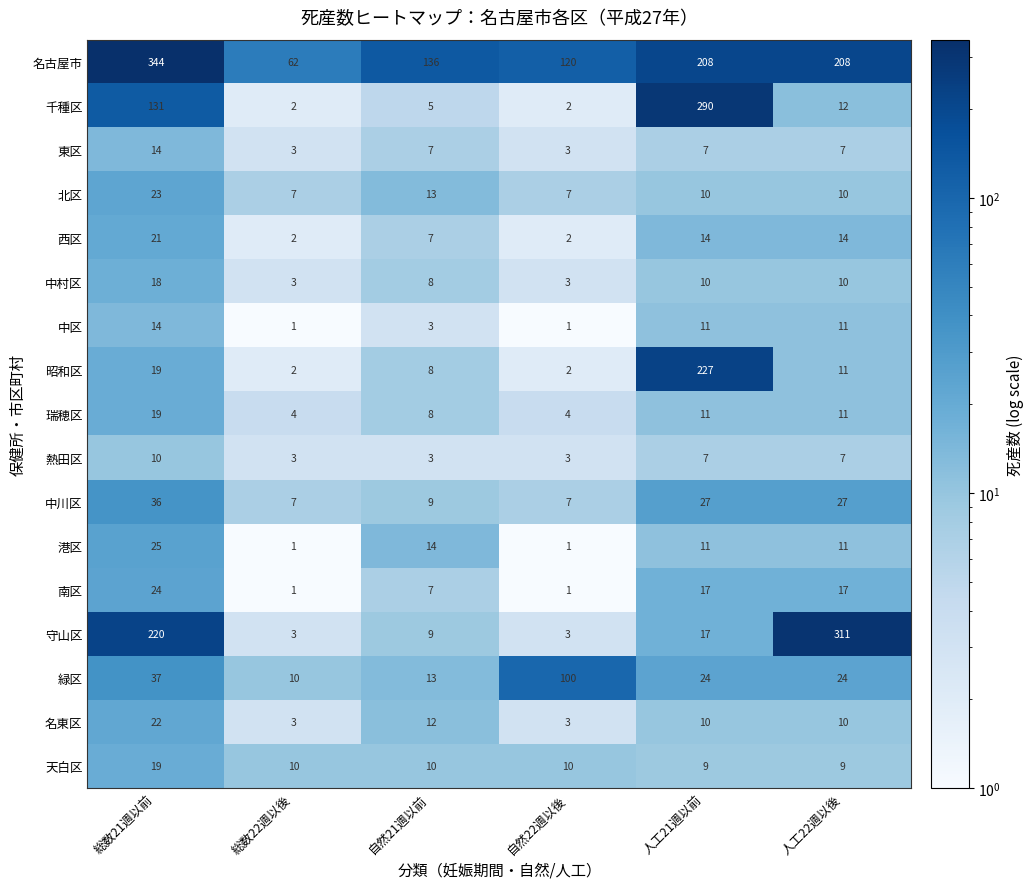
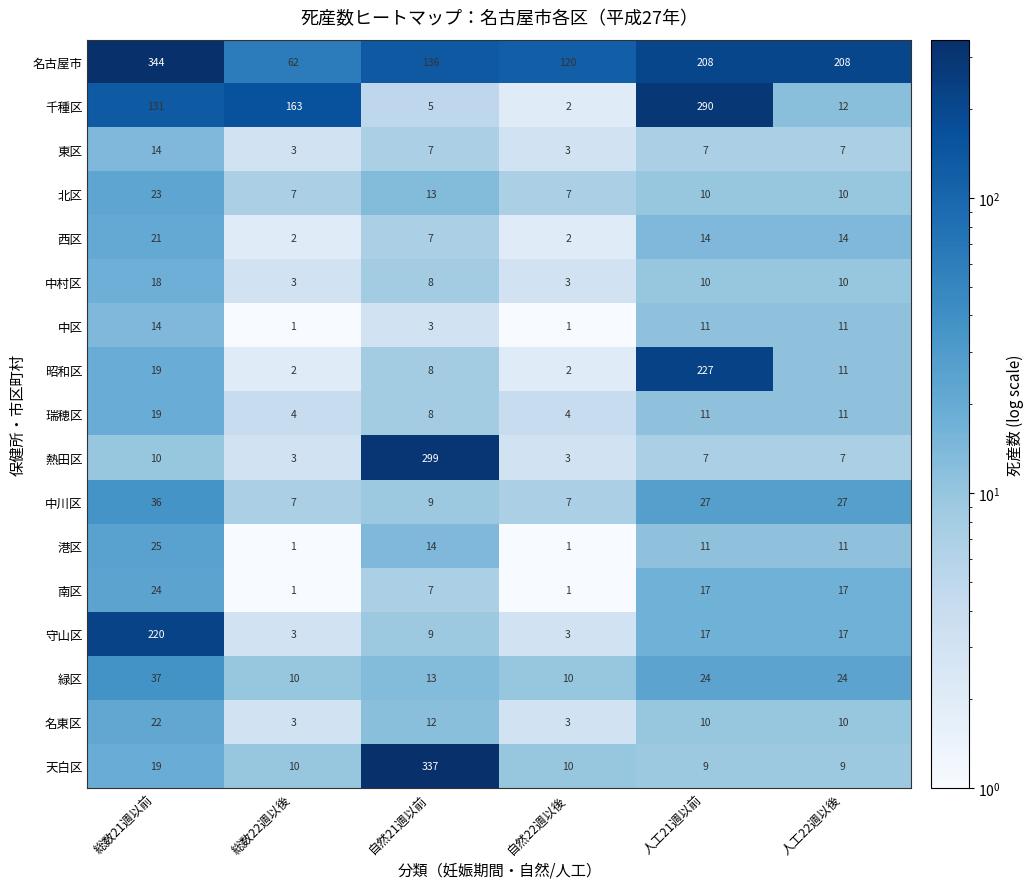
千種区, 総数22週以後: 2 -> 163
熱田区, 自然21週以前: 3 -> 299
守山区, 人工22週以後: 311 -> 17
緑区, 自然22週以後: 100 -> 10
天白区, 自然21週以前: 10 -> 337
